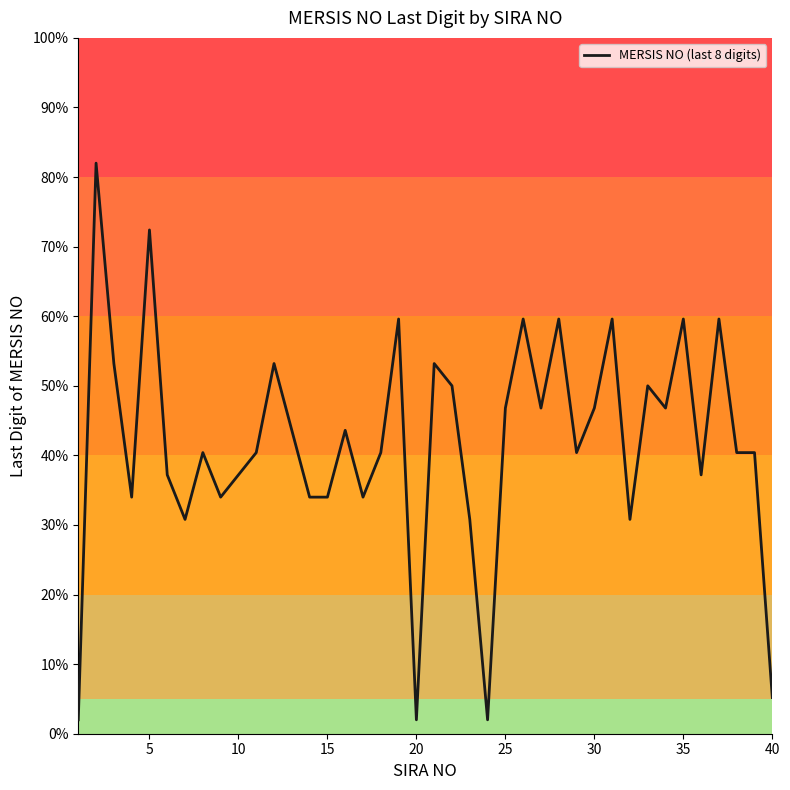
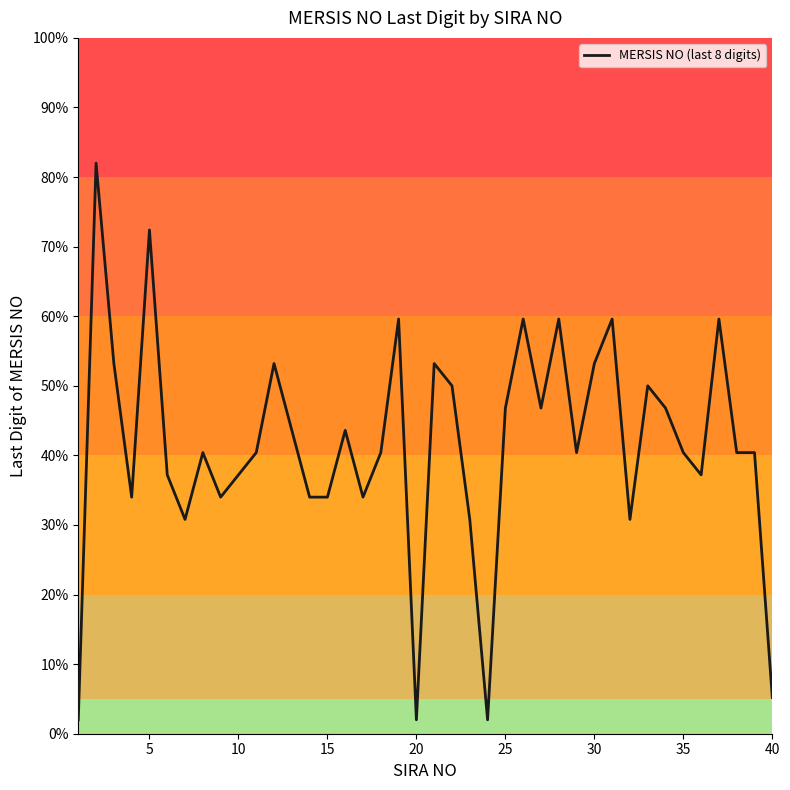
30: 47% -> 53%
35: 60% -> 40%
